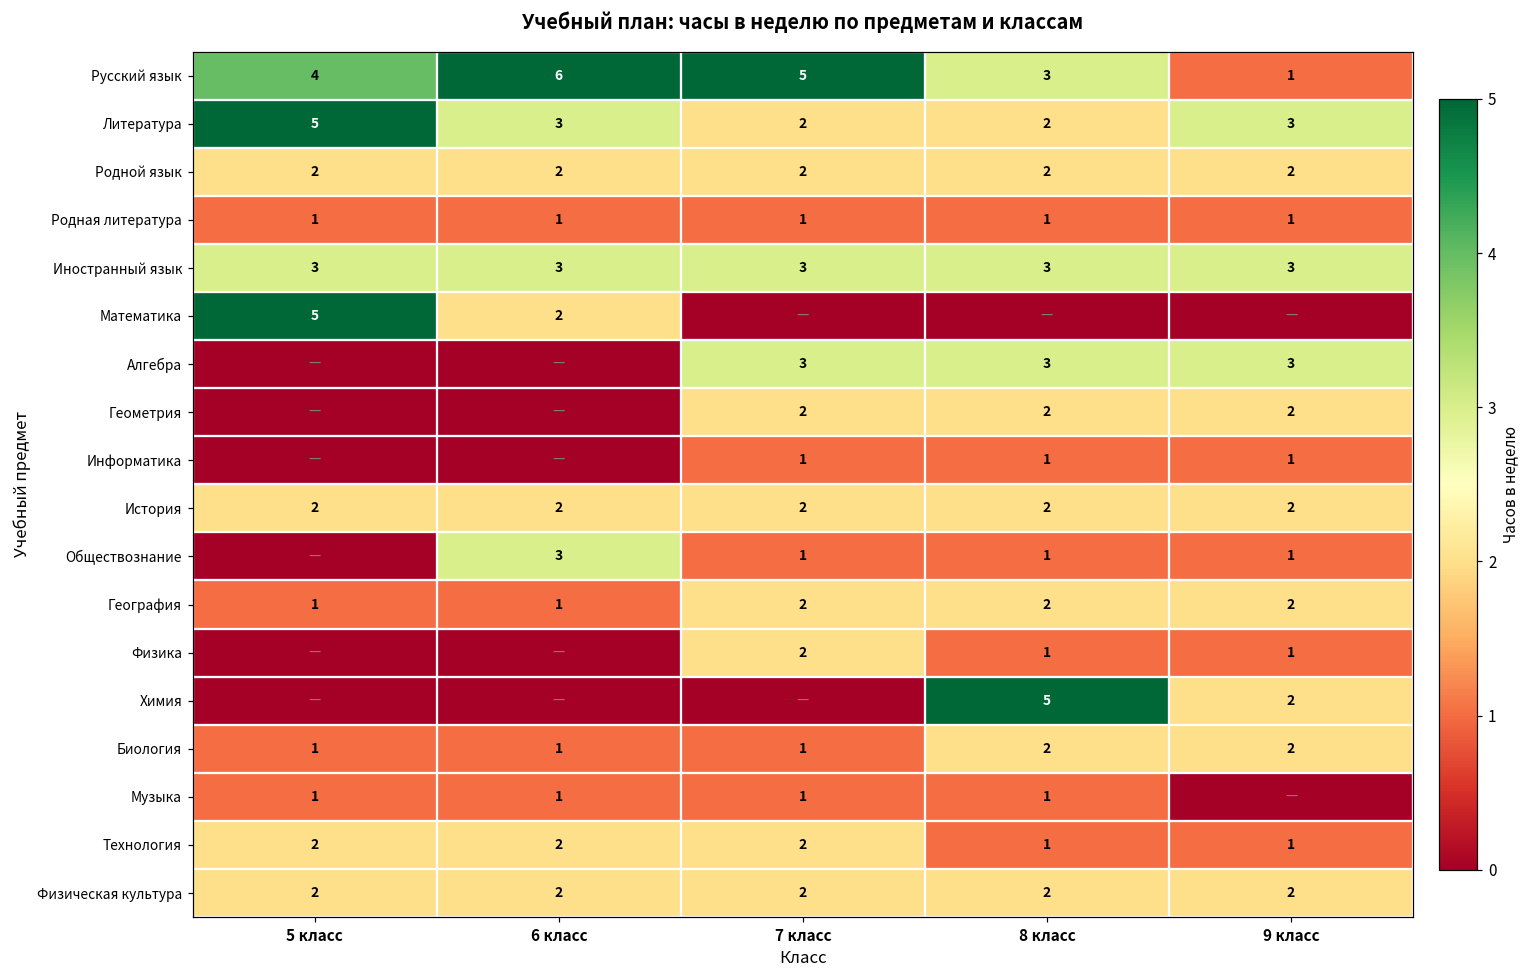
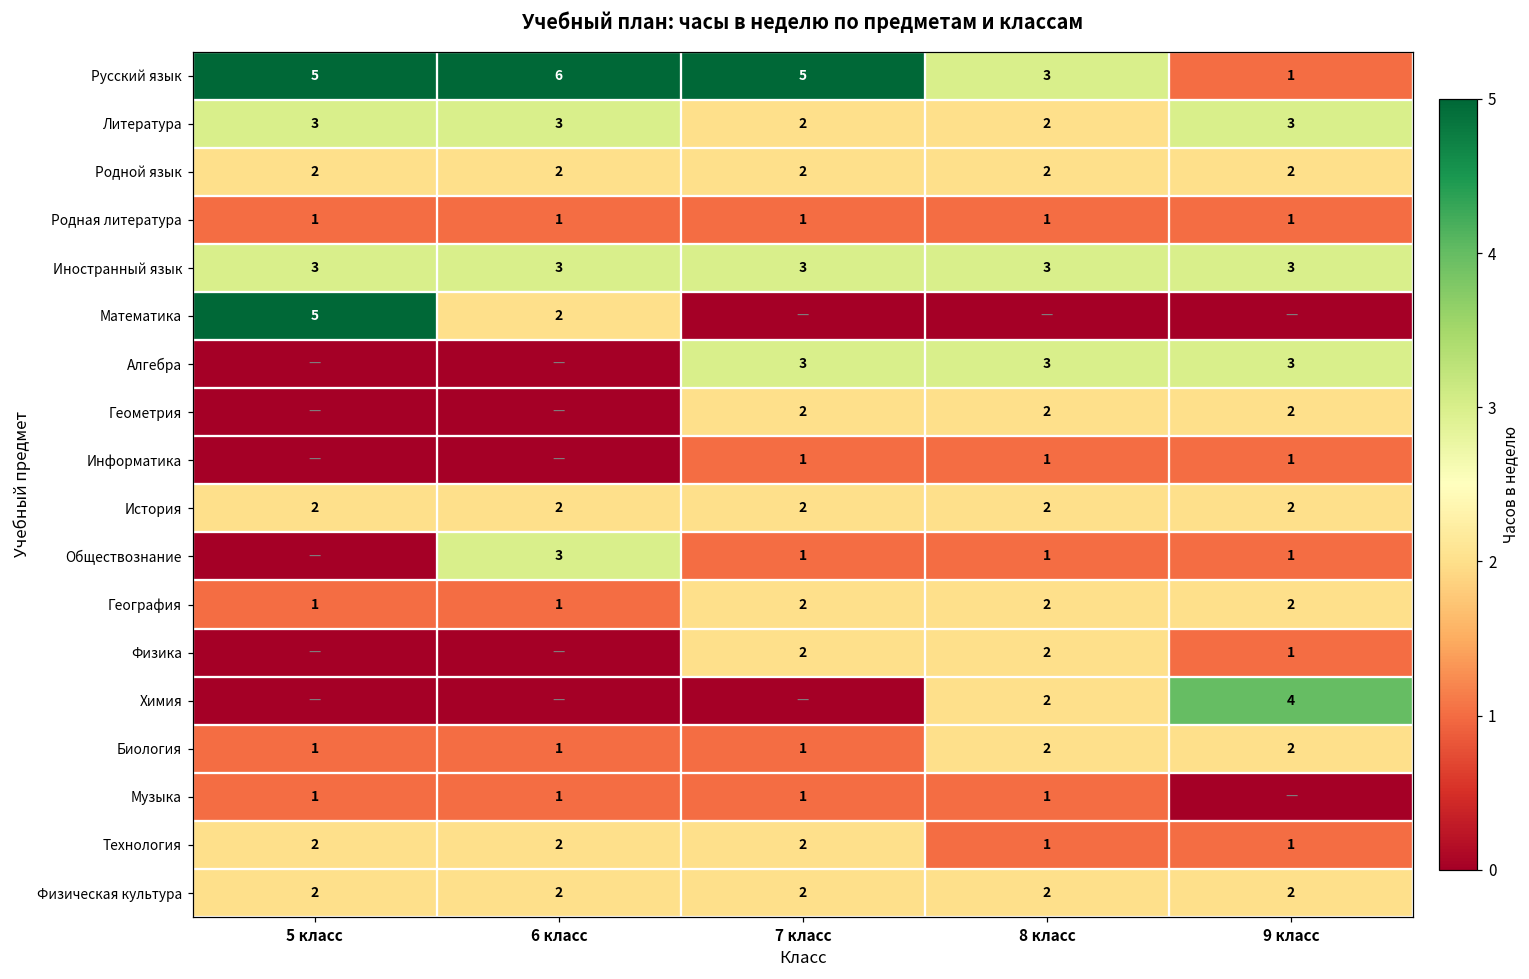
Русский язык, 5 класс: 4 -> 5
Литература, 5 класс: 5 -> 3
Физика, 8 класс: 1 -> 2
Химия, 8 класс: 5 -> 2
Химия, 9 класс: 2 -> 4
